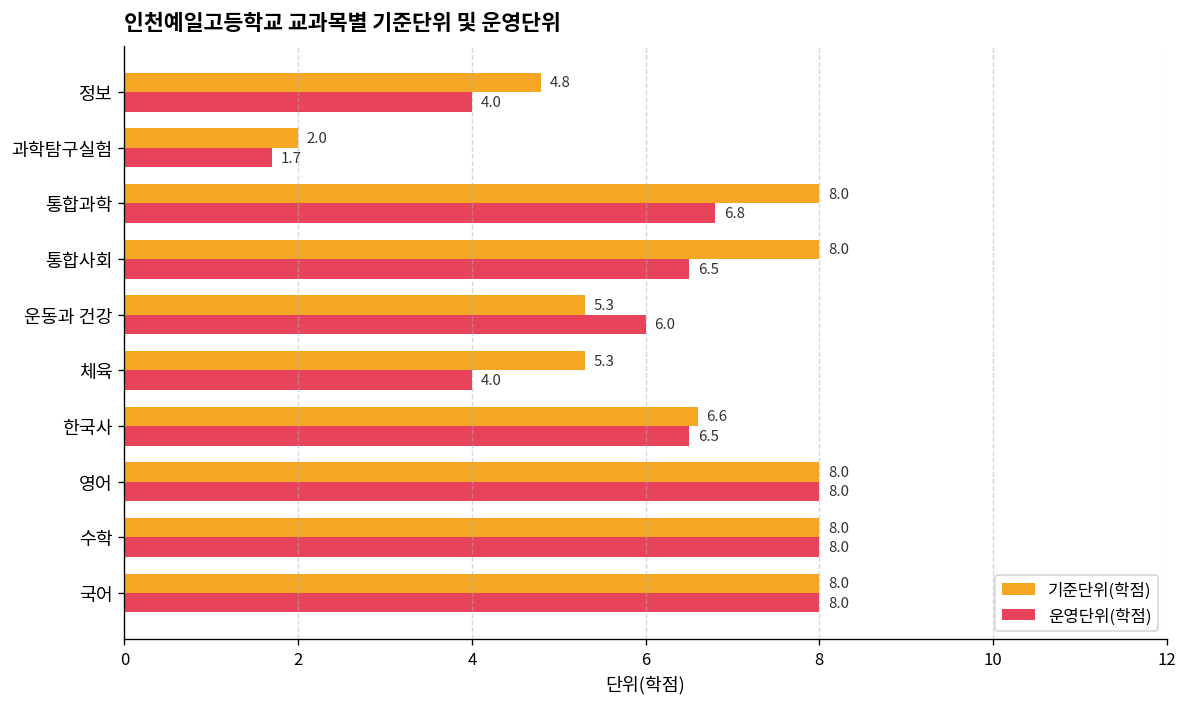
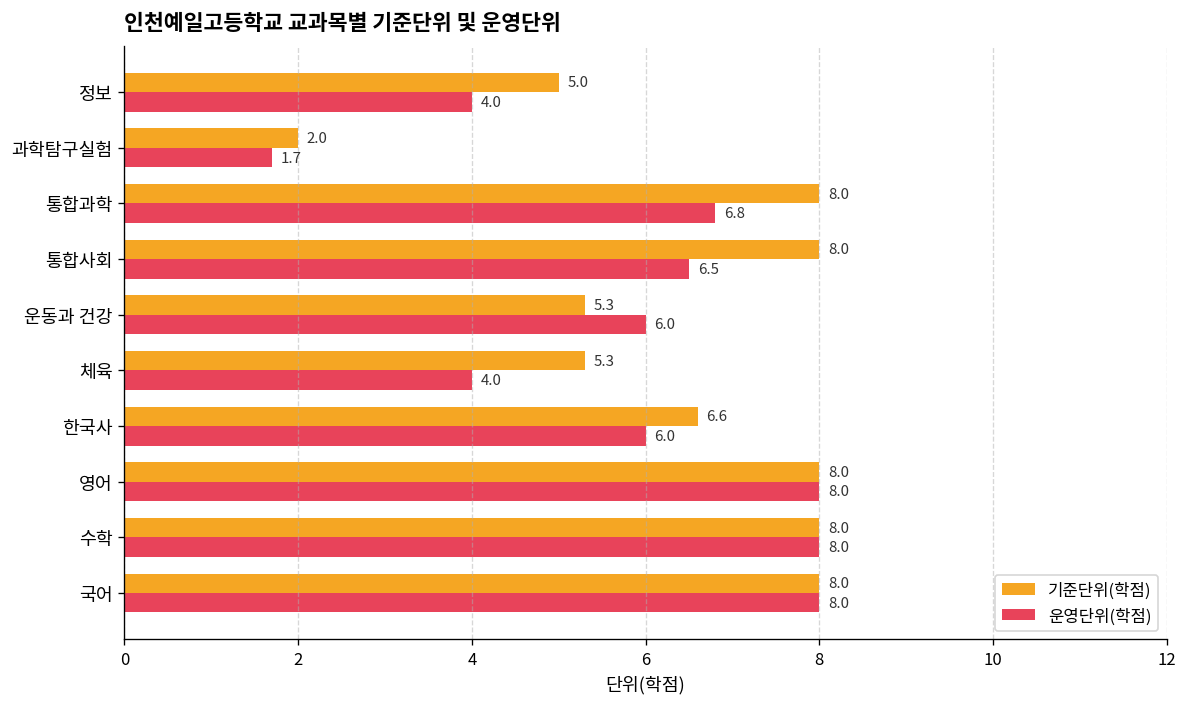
기준단위(학점), 정보: 4.8 -> 5.0
운영단위(학점), 한국사: 6.5 -> 6.0
